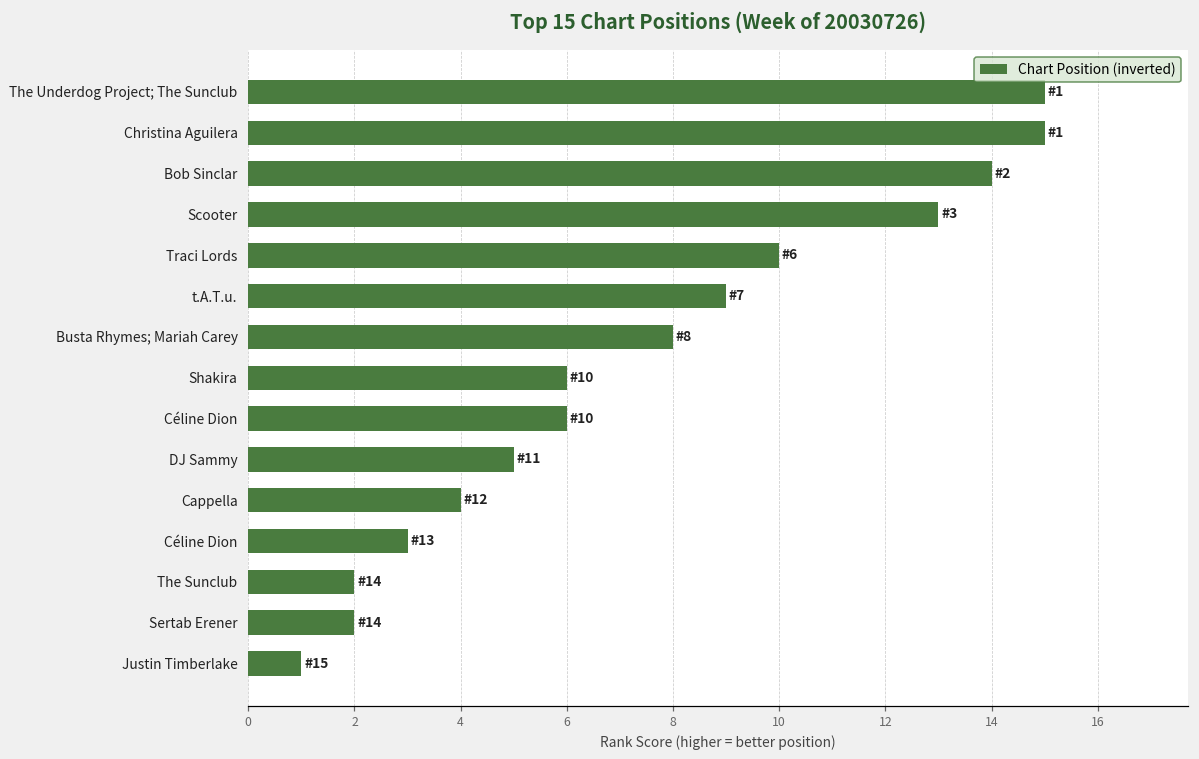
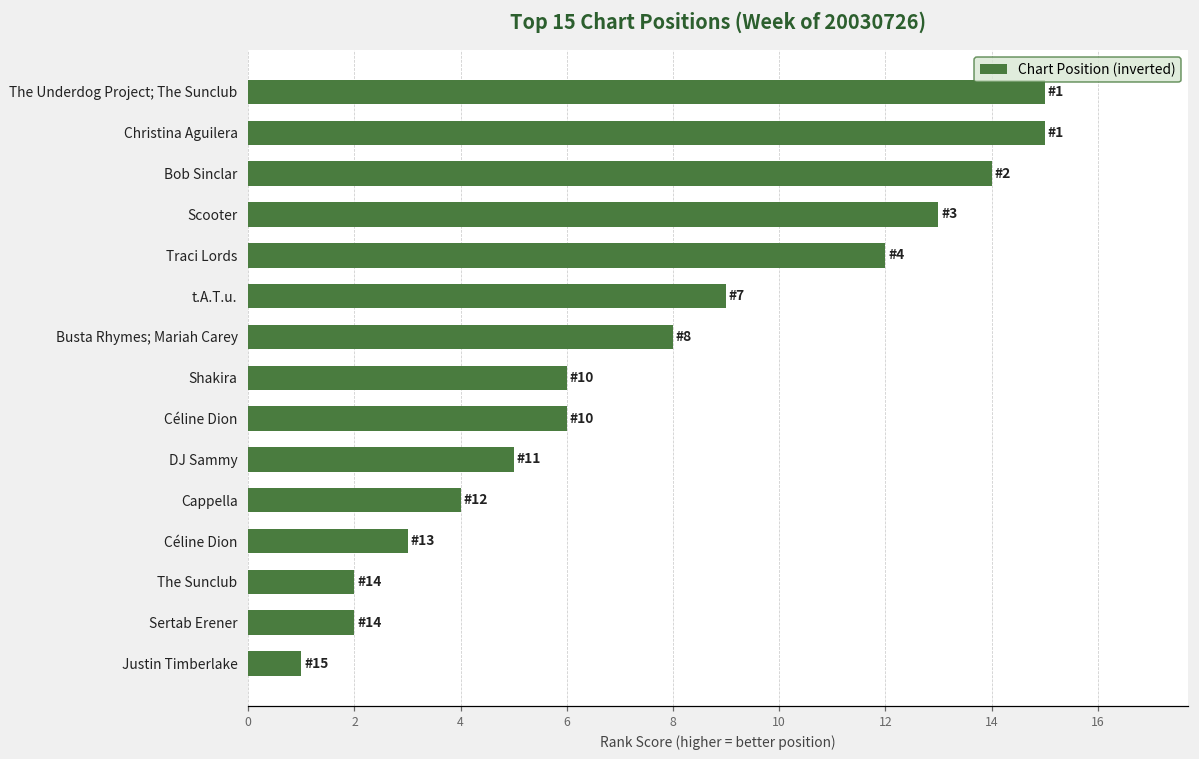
Traci Lords: 6 -> 4
